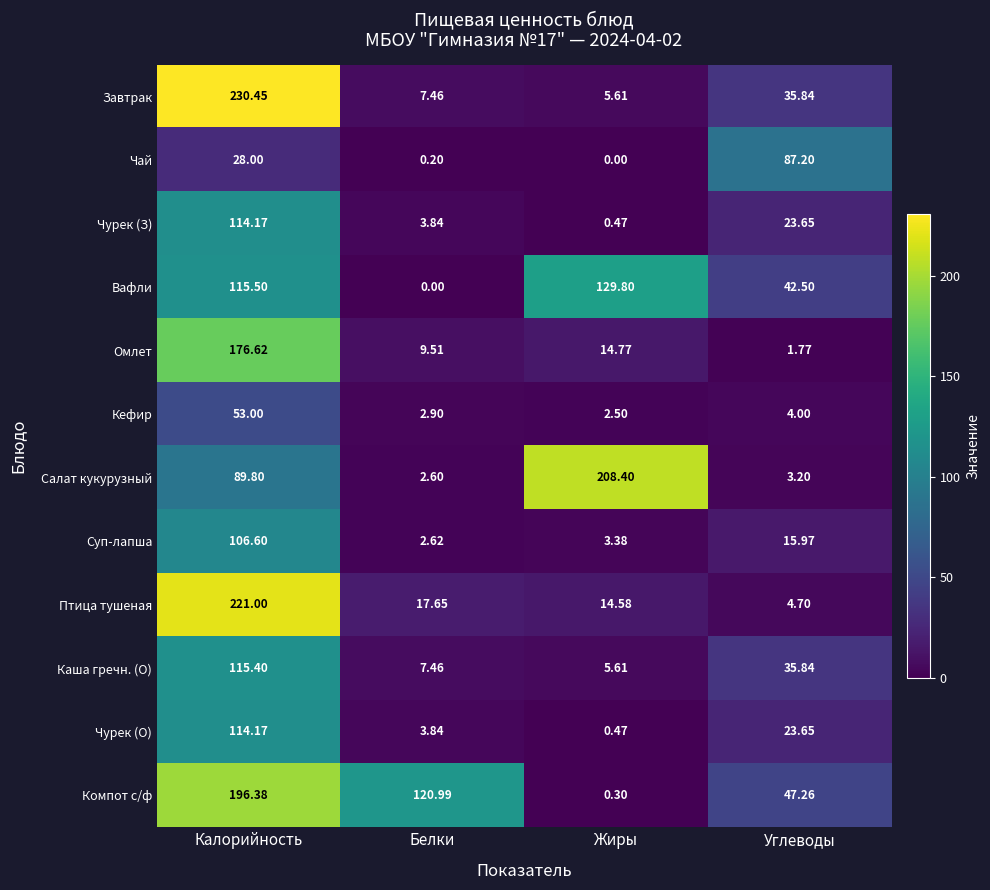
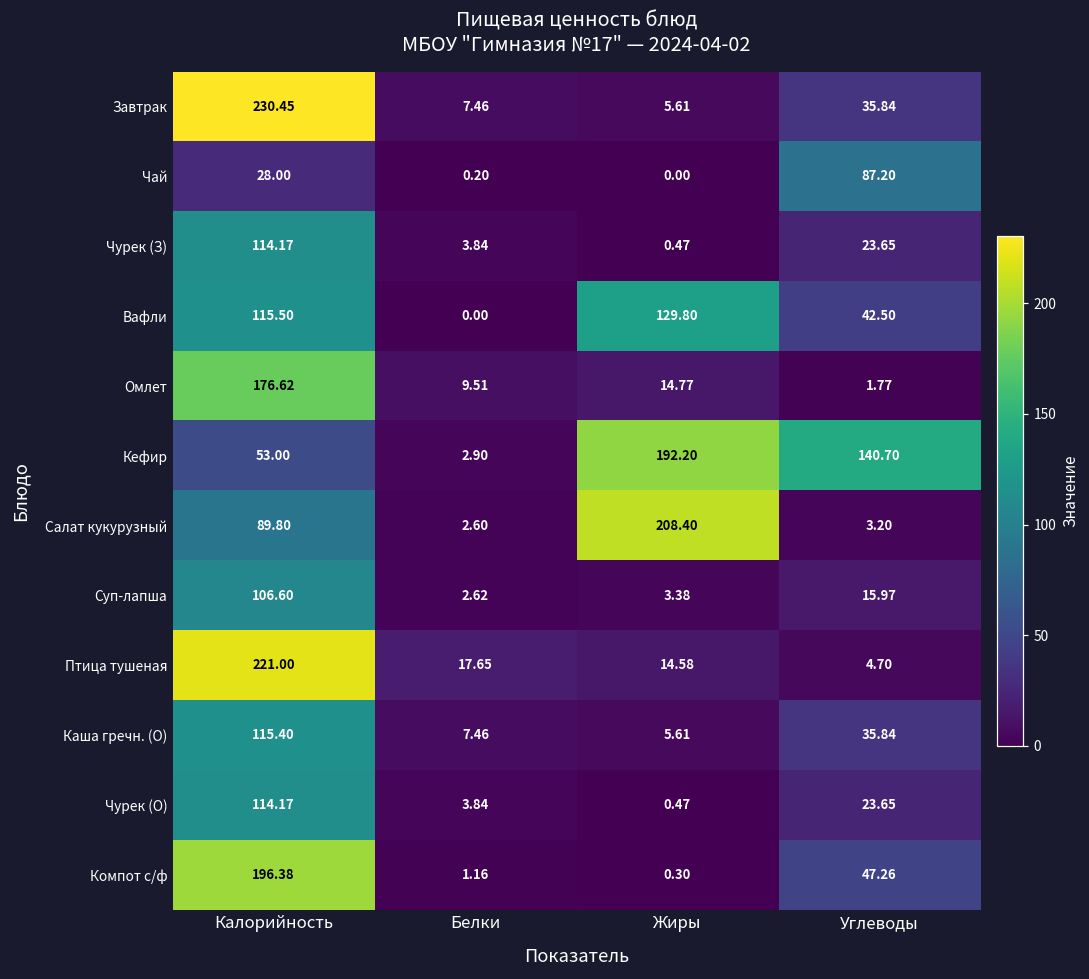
Кефир, Жиры: 2.50 -> 192.20
Кефир, Углеводы: 4.00 -> 140.70
Компот с/ф, Белки: 120.99 -> 1.16
